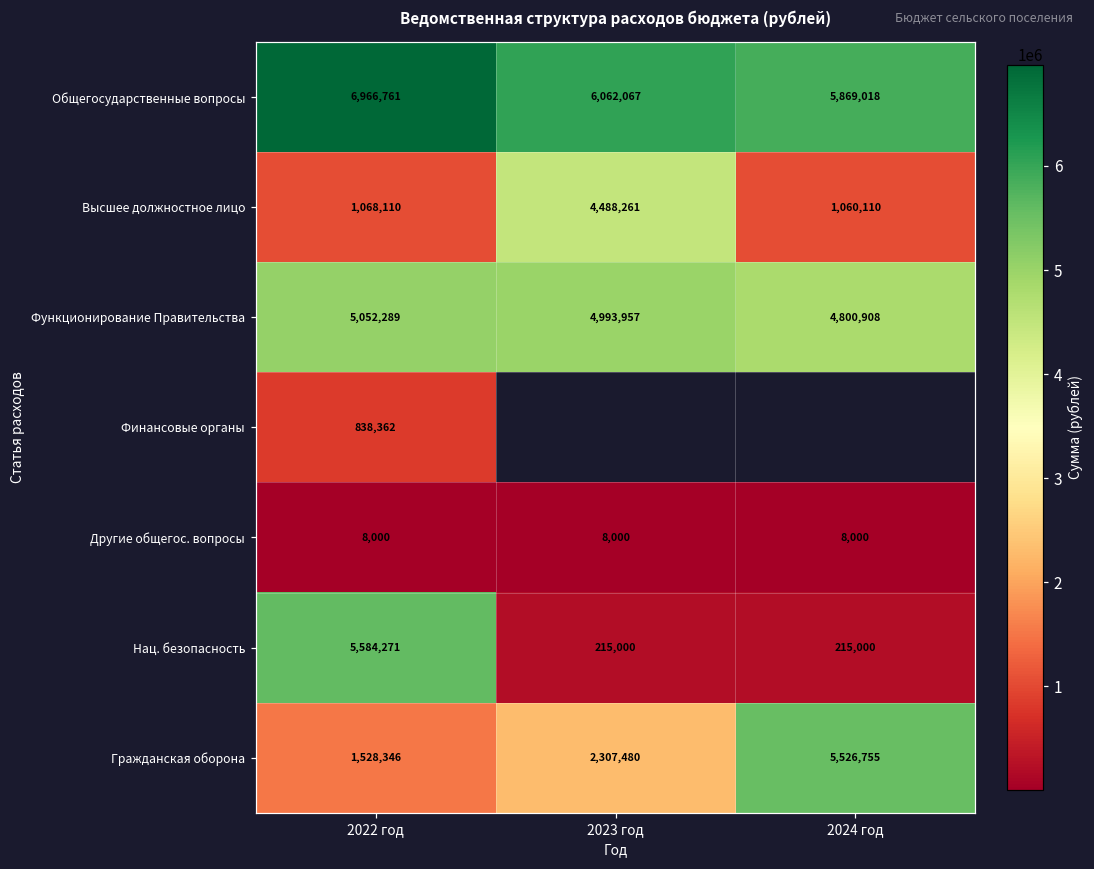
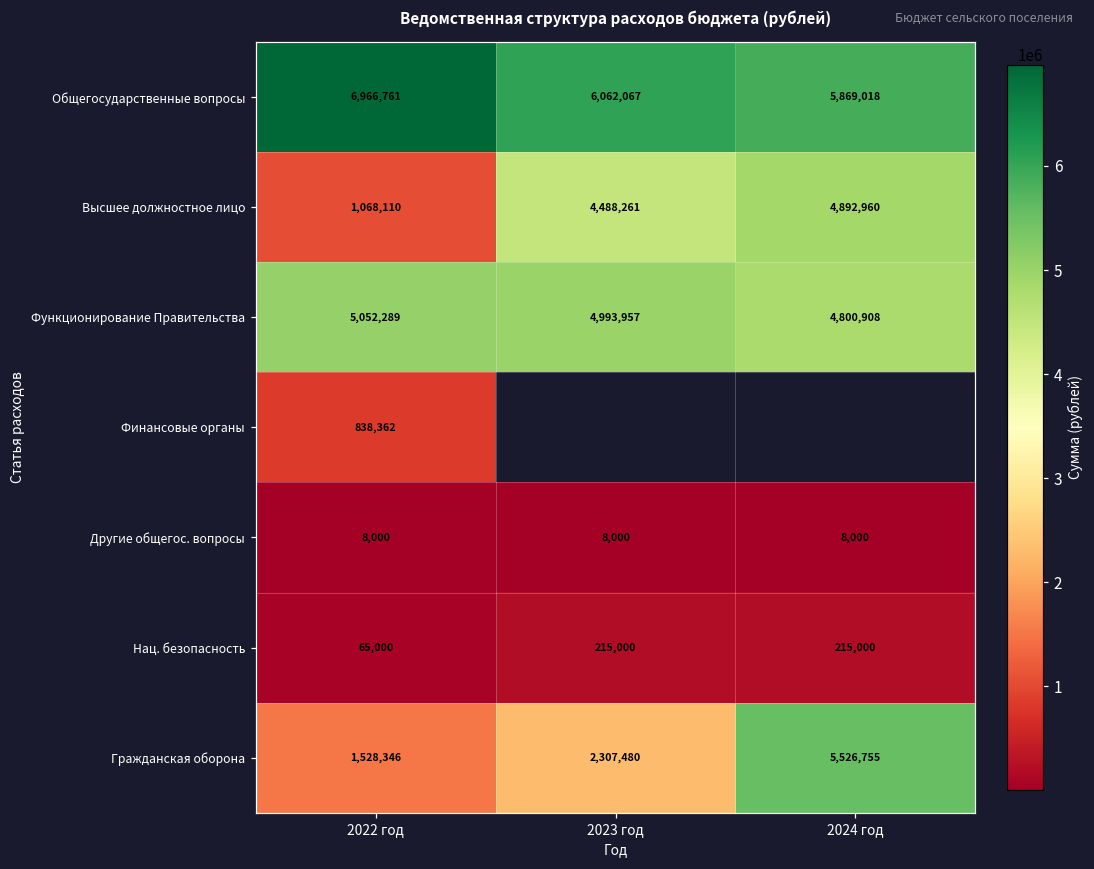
Высшее должностное лицо, 2024 год: 1,060,110 -> 4,892,960
Нац. безопасность, 2022 год: 5,584,271 -> 65,000
